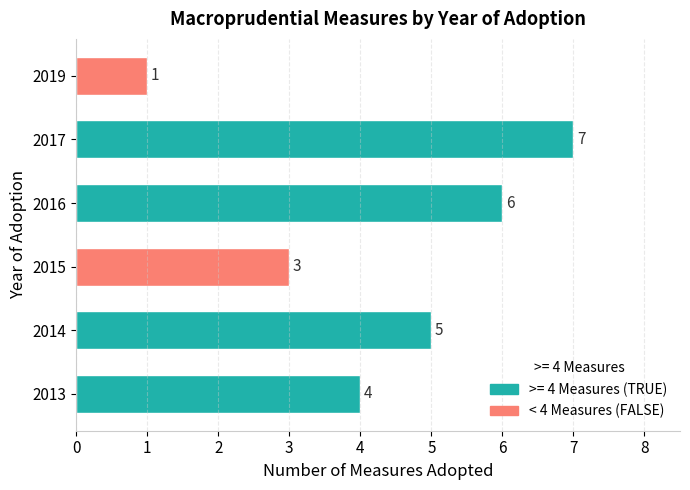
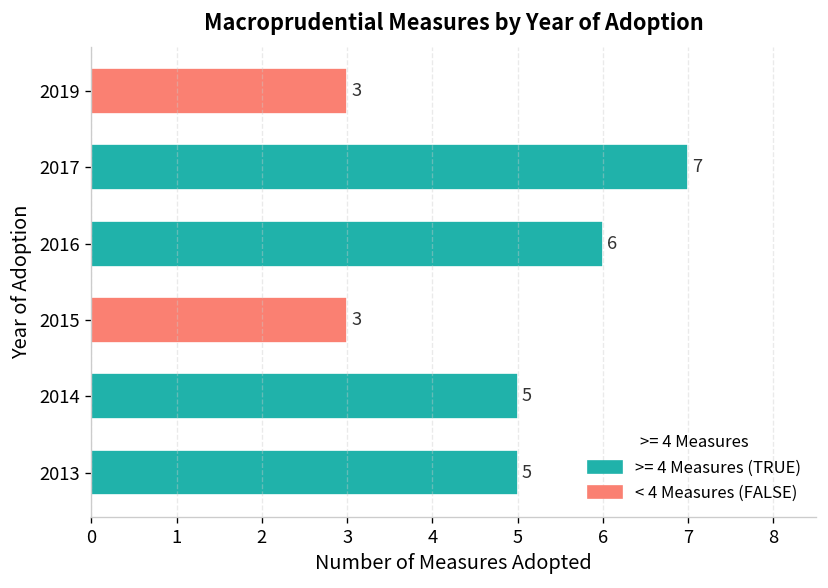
2019: 1 -> 3
2013: 4 -> 5
